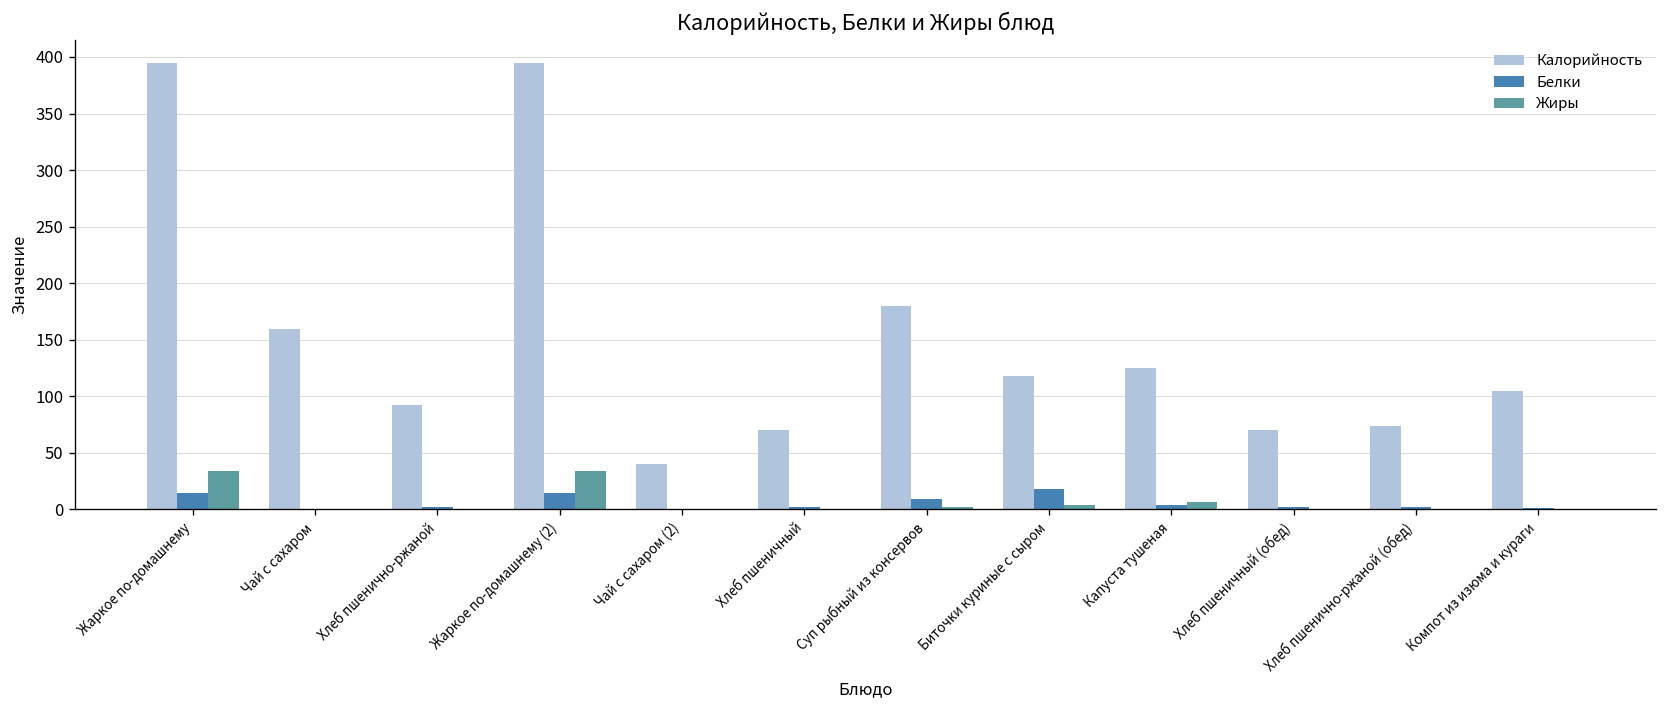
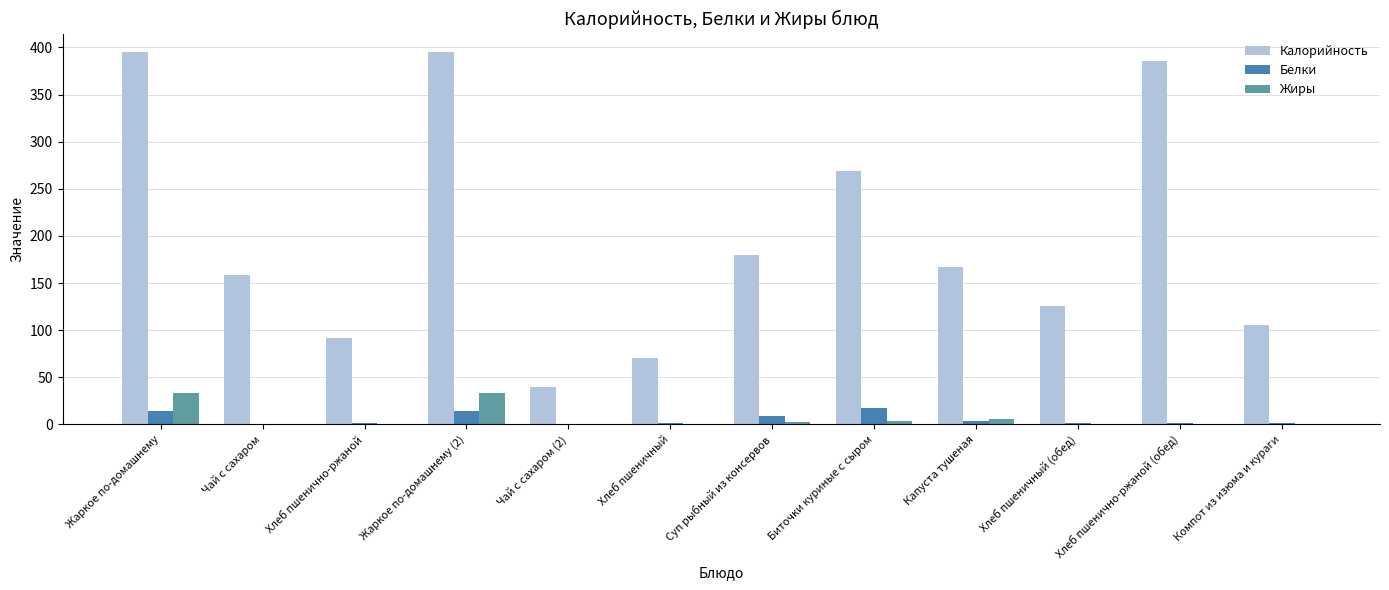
Калорийность, Биточки куриные с сыром: 120 -> 270
Калорийность, Капуста тушеная: 130 -> 170
Калорийность, Хлеб пшеничный (обед): 70 -> 130
Калорийность, Хлеб пшенично-ржаной (обед): 70 -> 390
